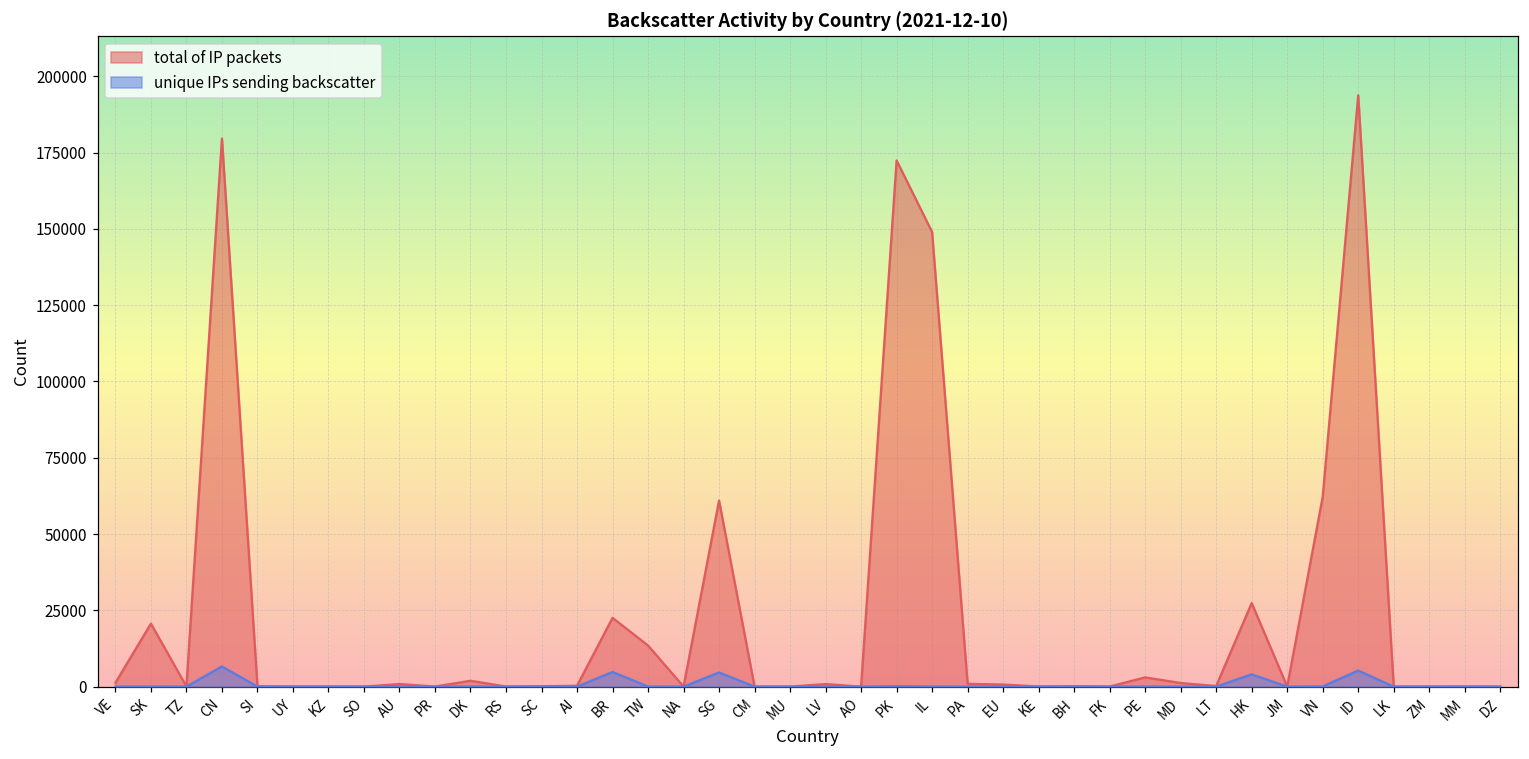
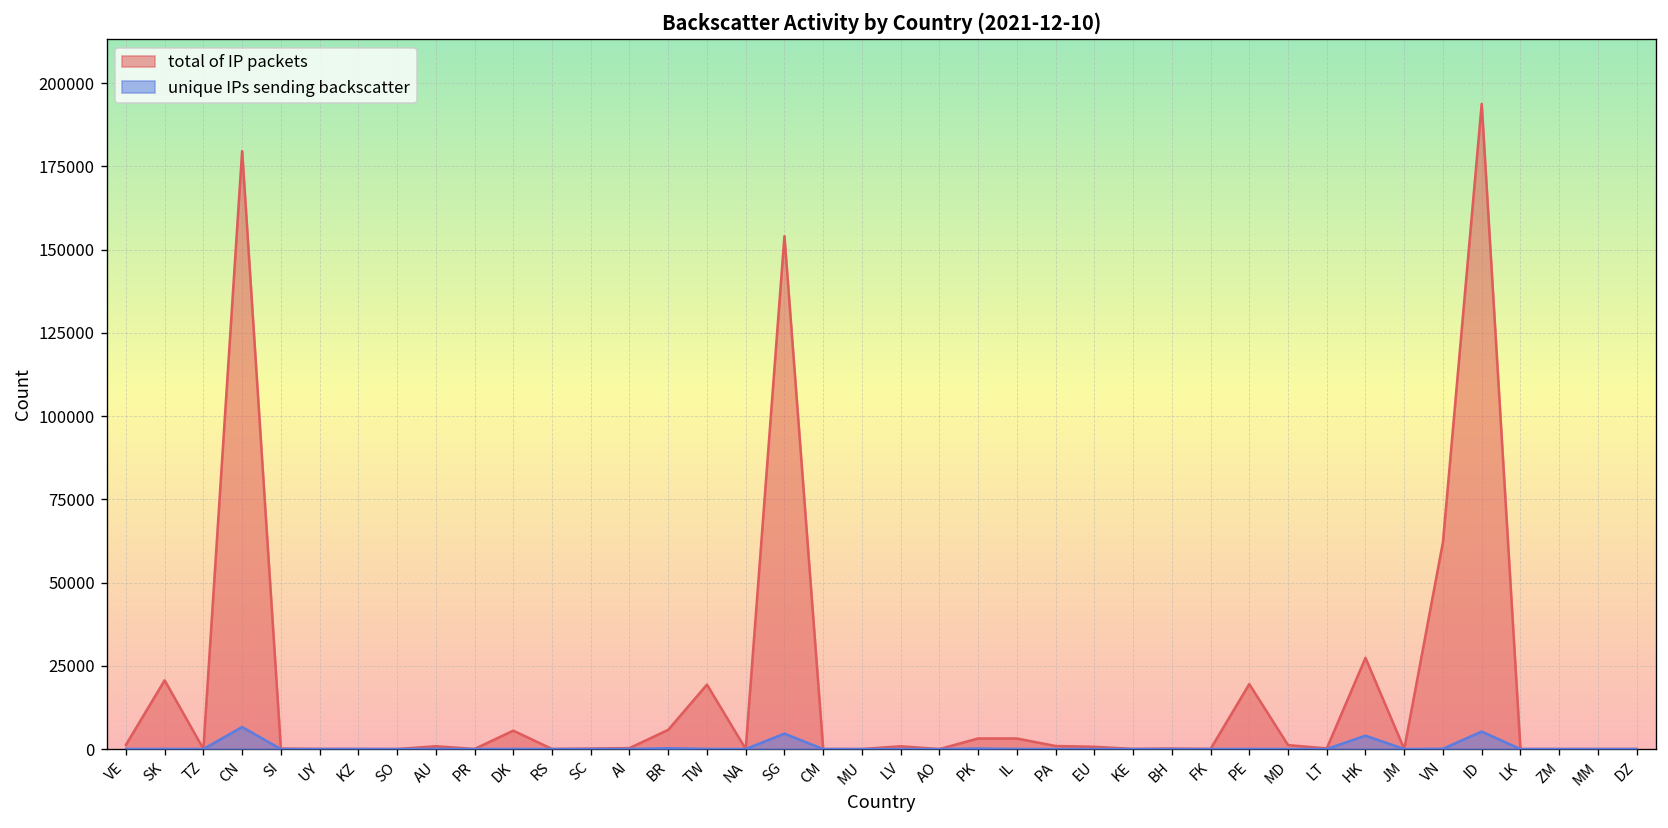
total of IP packets, DK: 2000 -> 6000
total of IP packets, BR: 23000 -> 6000
unique IPs sending backscatter, BR: 5000 -> 0
total of IP packets, TW: 13000 -> 19000
total of IP packets, SG: 61000 -> 154000
total of IP packets, PK: 172000 -> 3000
total of IP packets, IL: 149000 -> 3000
total of IP packets, PE: 3000 -> 20000
